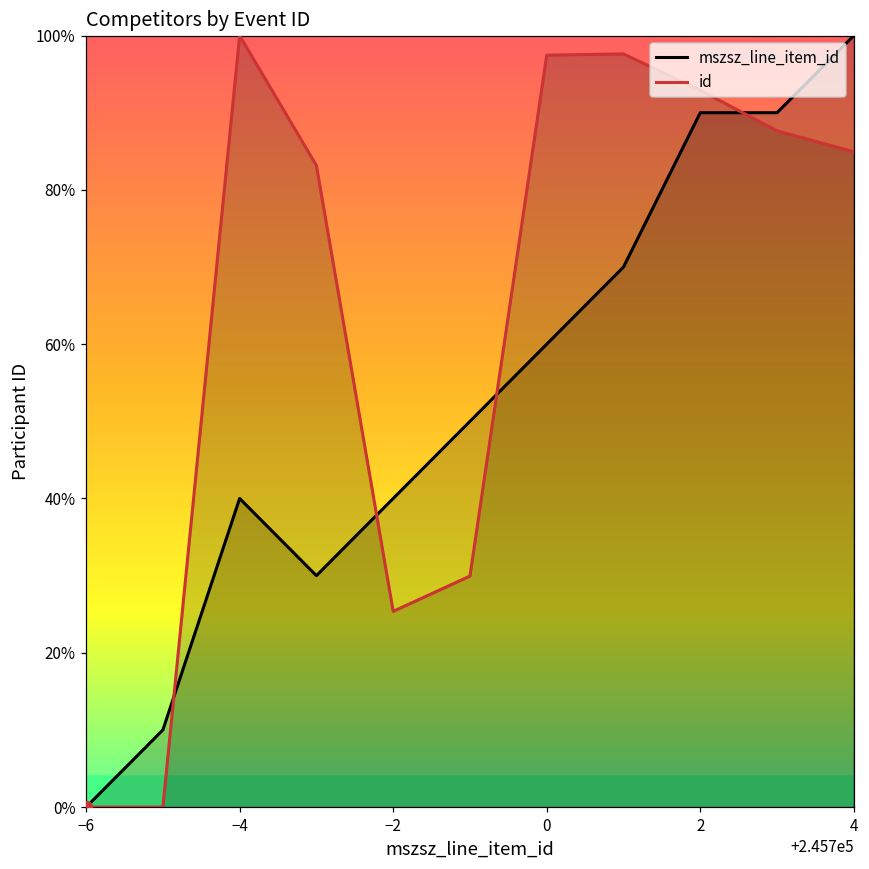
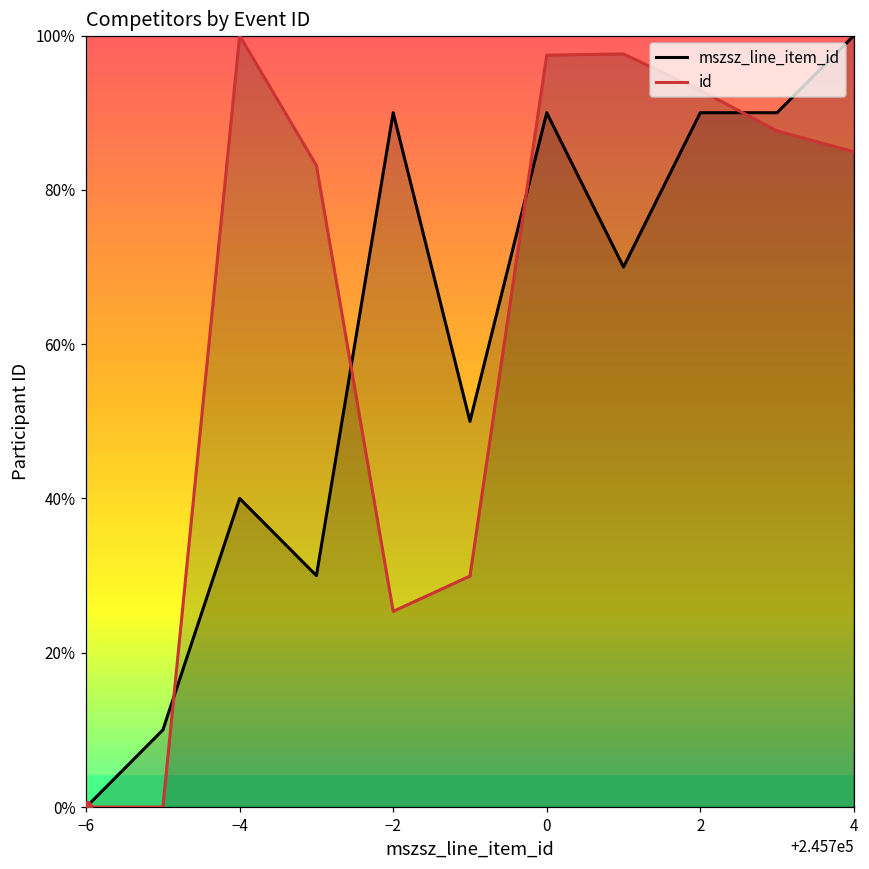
mszsz_line_item_id, −2: 40% -> 90%
mszsz_line_item_id, 0: 60% -> 90%
